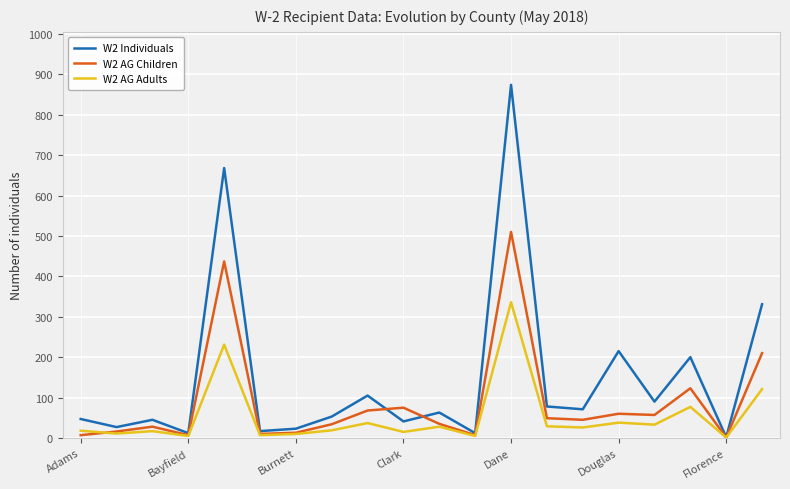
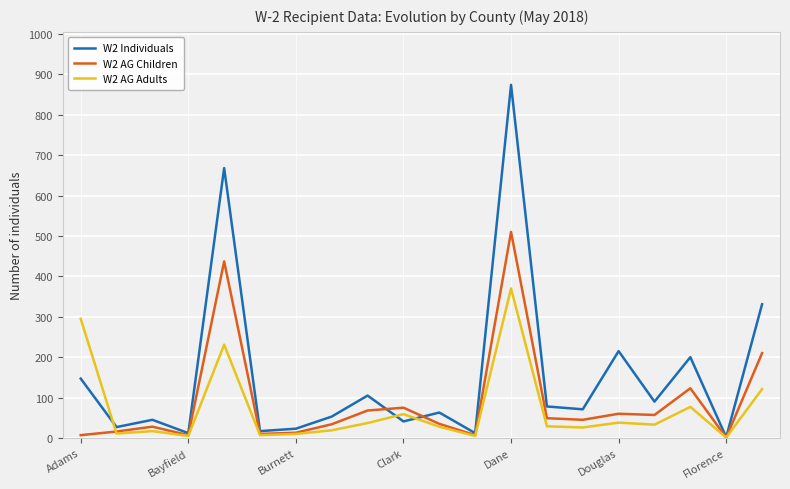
W2 Individuals, Adams: 50 -> 150
W2 AG Adults, Adams: 20 -> 300
W2 AG Adults, Clark: 20 -> 60
W2 AG Adults, Dane: 340 -> 370
